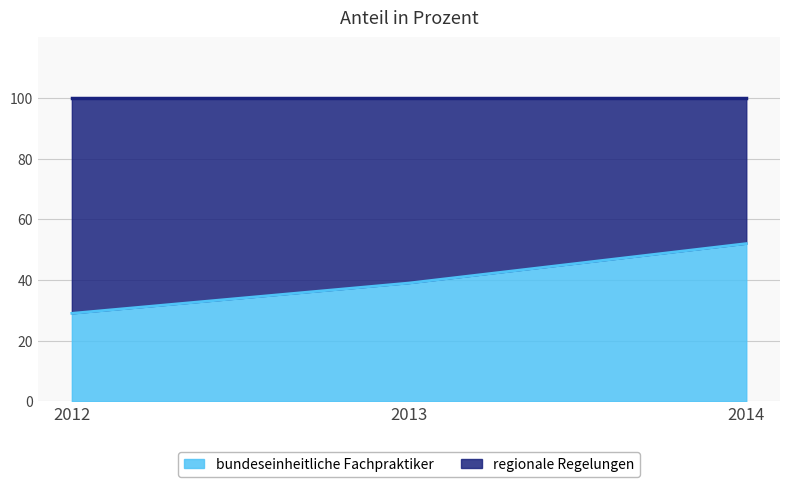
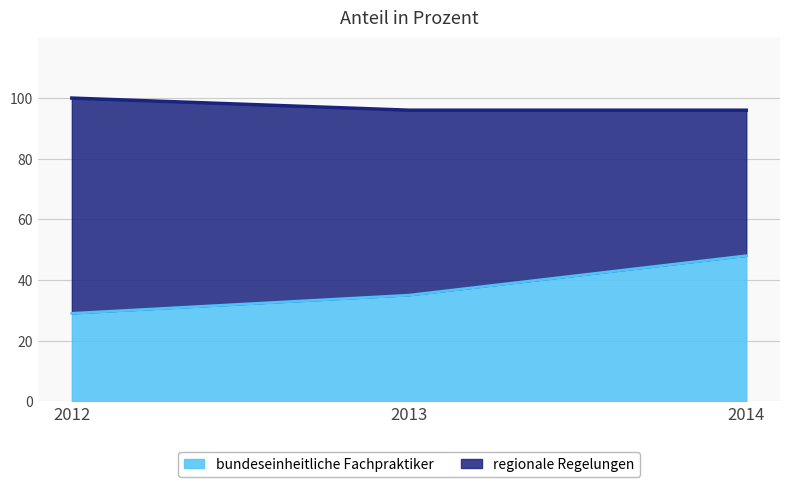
bundeseinheitliche Fachpraktiker, 2013: 39 -> 35
bundeseinheitliche Fachpraktiker, 2014: 52 -> 48
